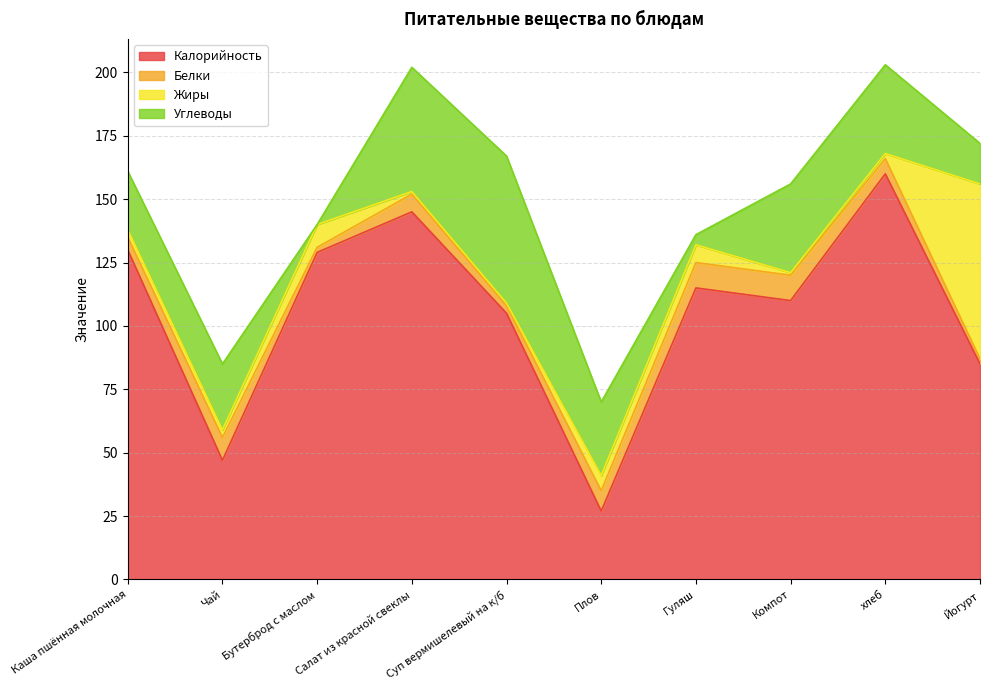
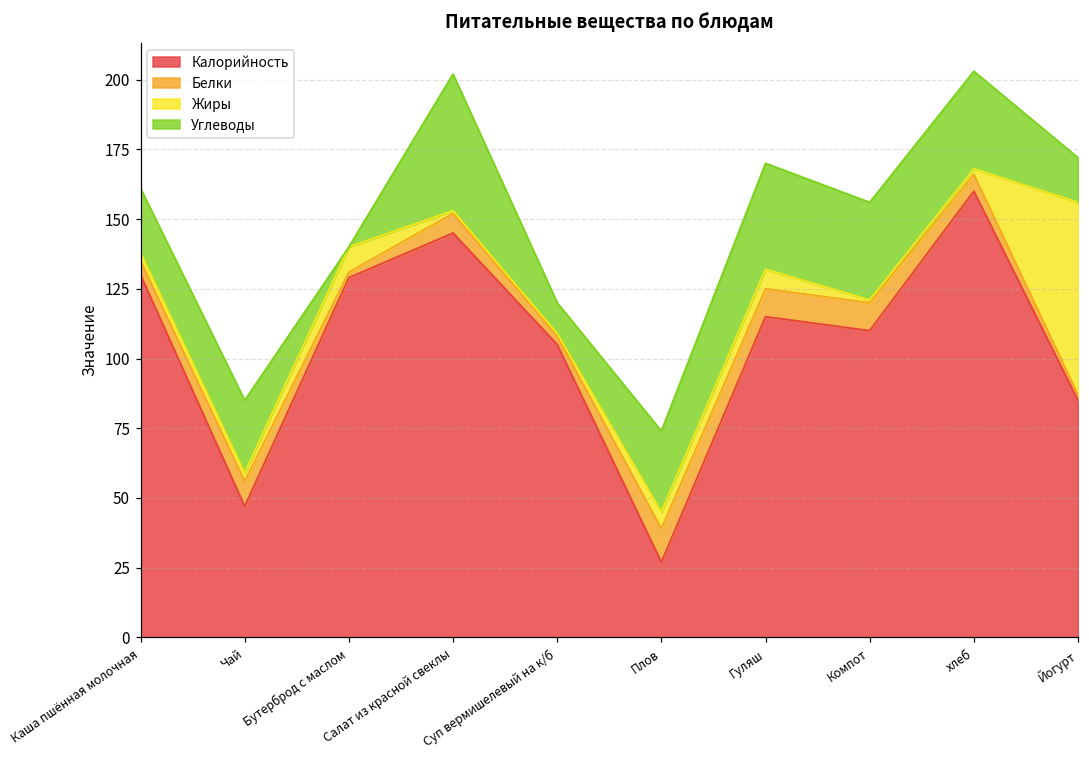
Углеводы, Суп вермишелевый на к/б: 58 -> 11
Белки, Плов: 8 -> 12
Углеводы, Гуляш: 4 -> 38
